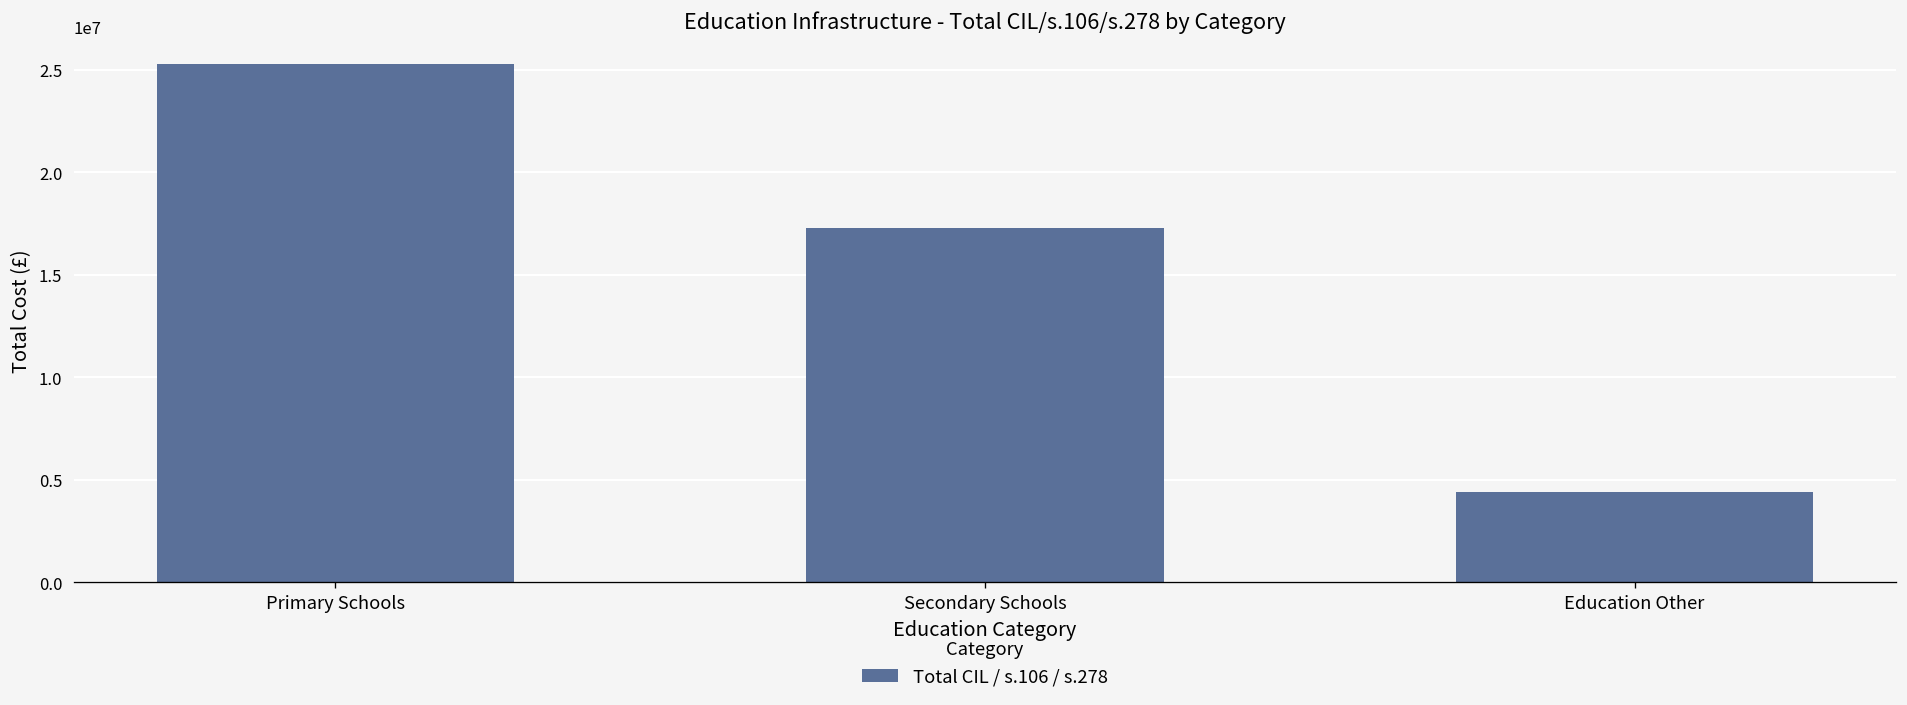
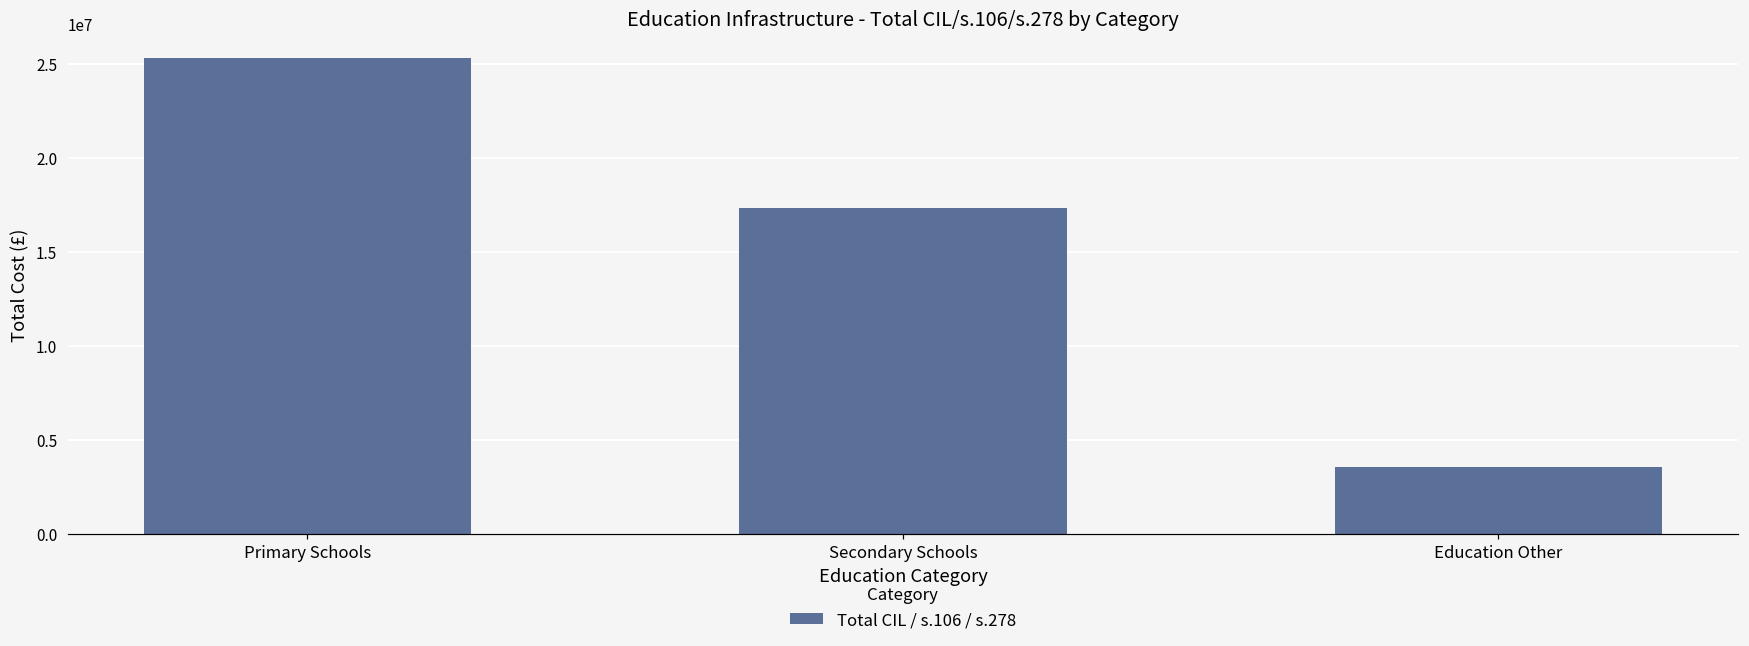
Education Other: 4400000 -> 3500000
